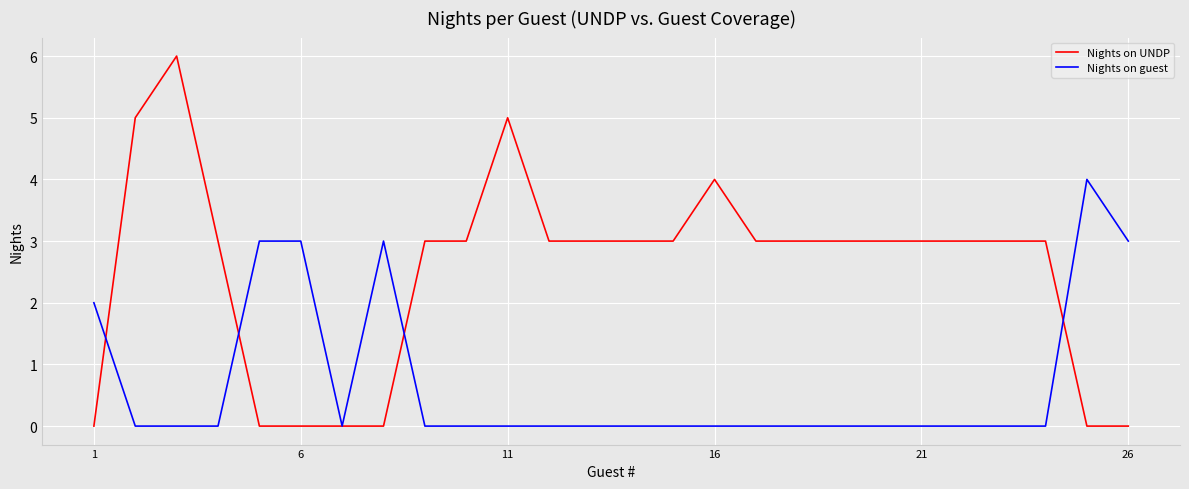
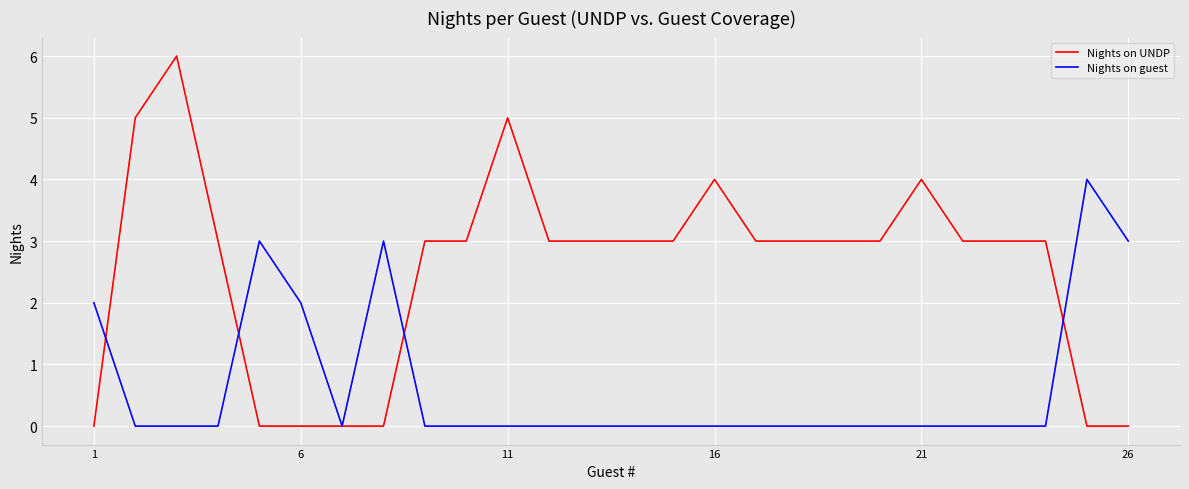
Nights on guest, 6: 3 -> 2
Nights on UNDP, 21: 3 -> 4
